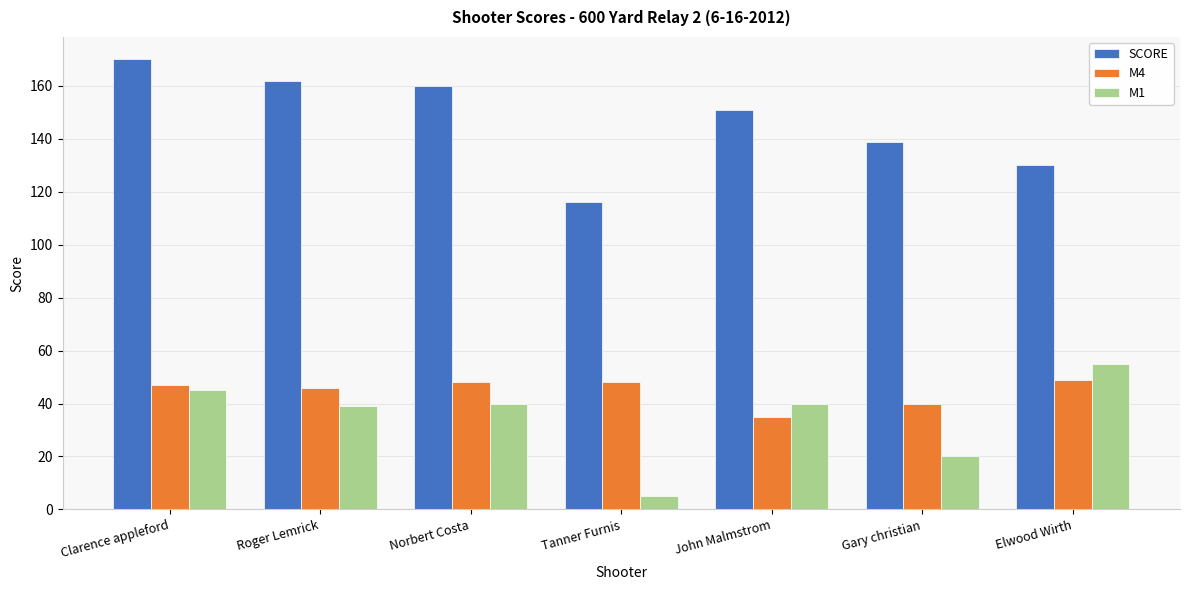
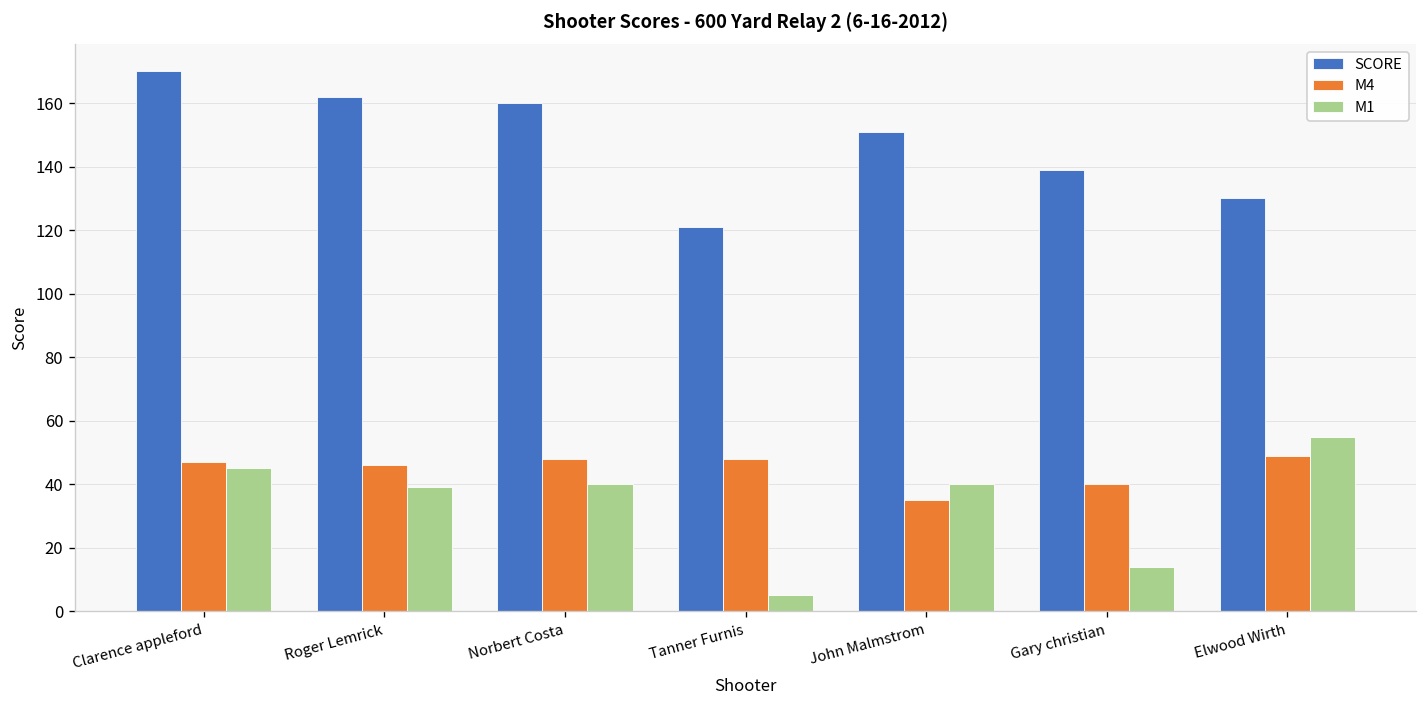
SCORE, Tanner Furnis: 116 -> 121
M1, Gary christian: 20 -> 14
